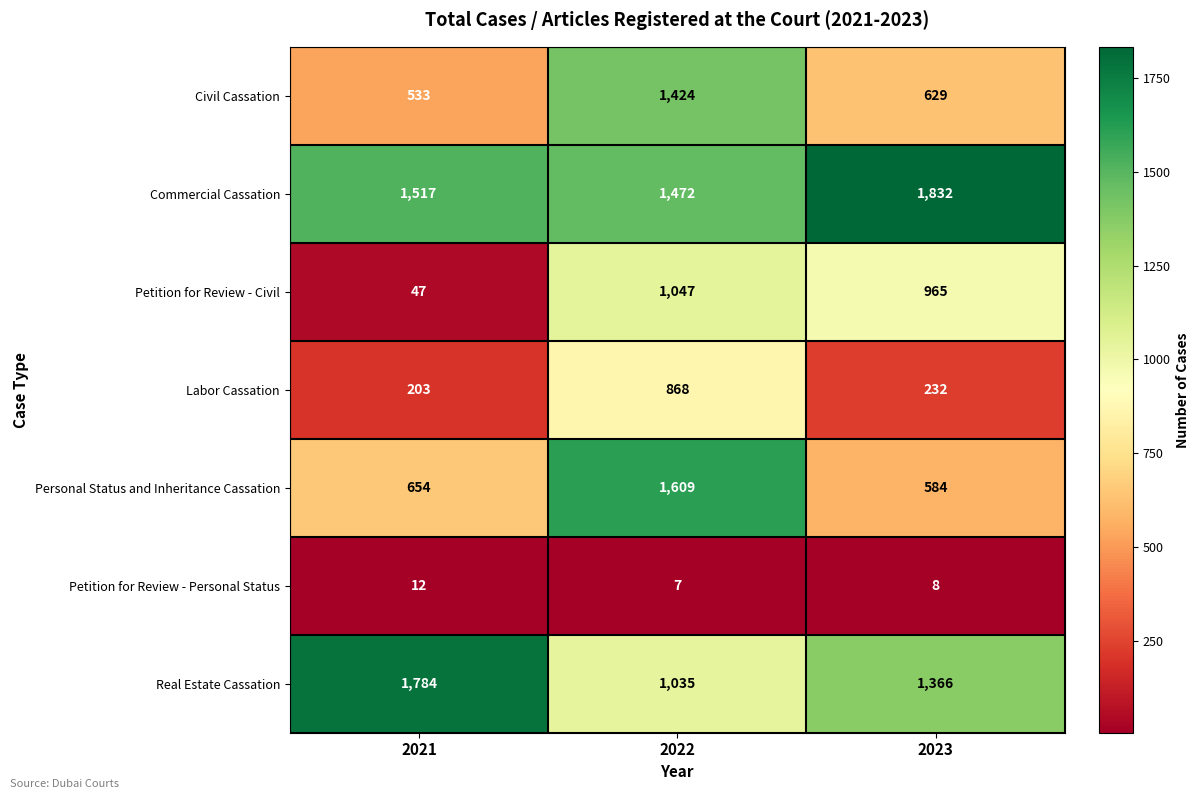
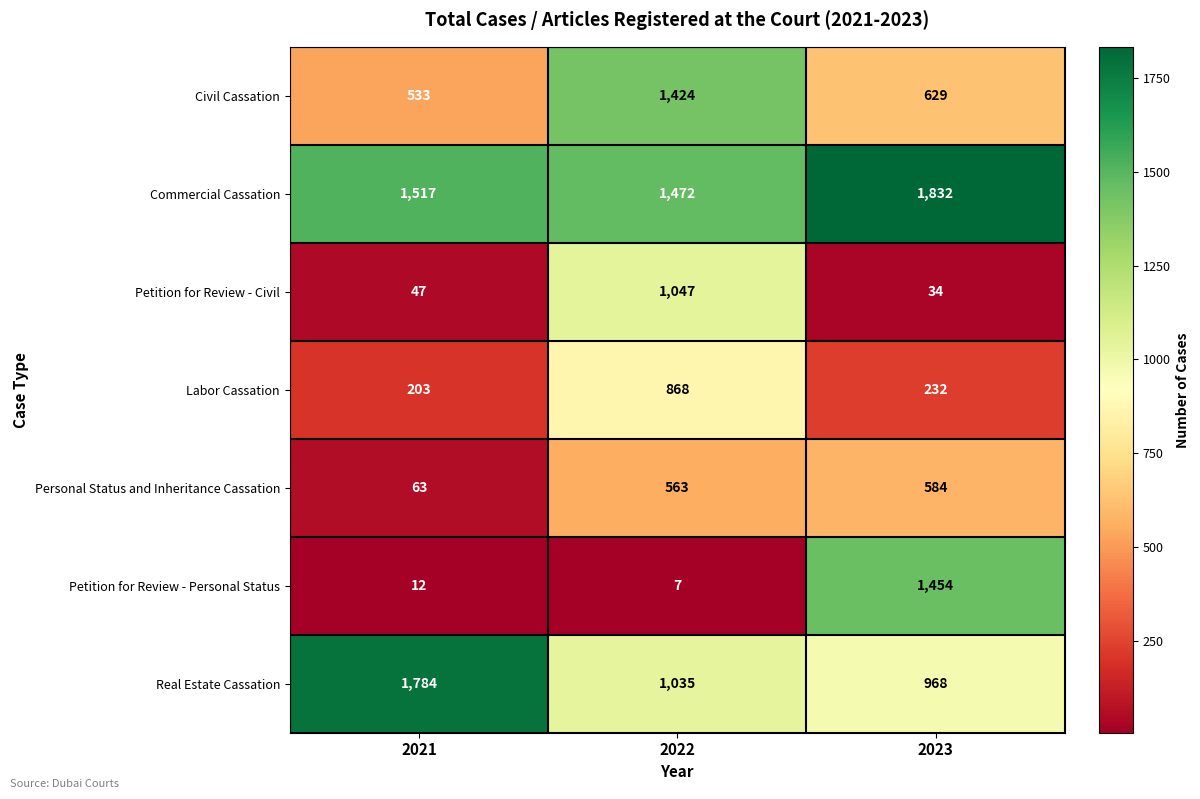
Petition for Review - Civil, 2023: 965 -> 34
Personal Status and Inheritance Cassation, 2021: 654 -> 63
Personal Status and Inheritance Cassation, 2022: 1,609 -> 563
Petition for Review - Personal Status, 2023: 8 -> 1,454
Real Estate Cassation, 2023: 1,366 -> 968
